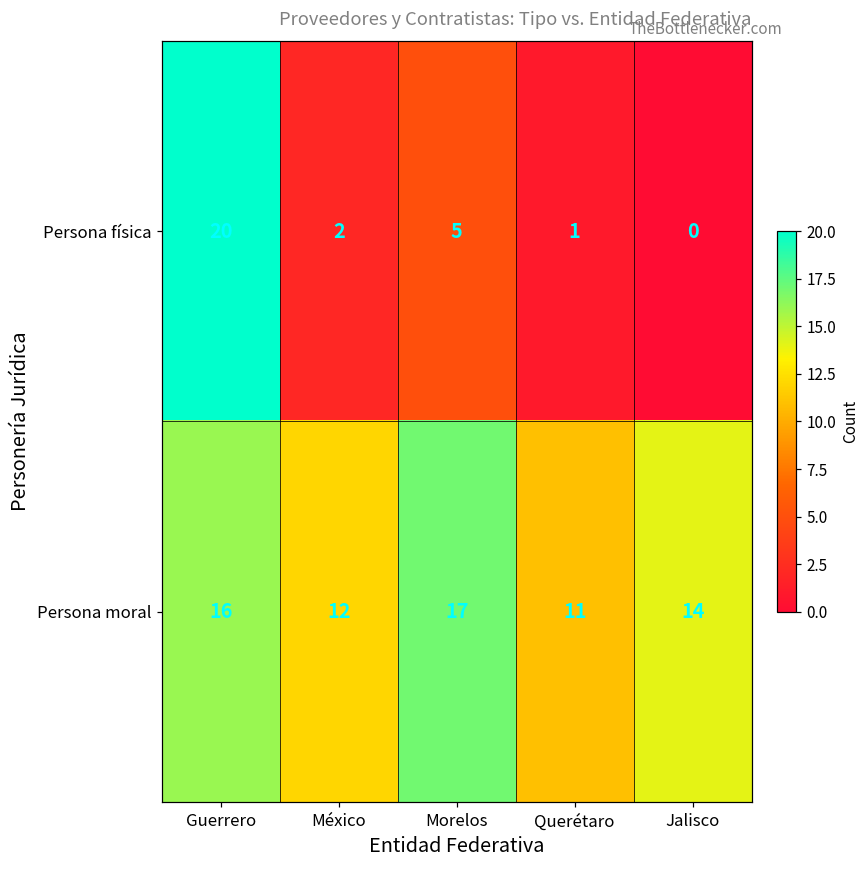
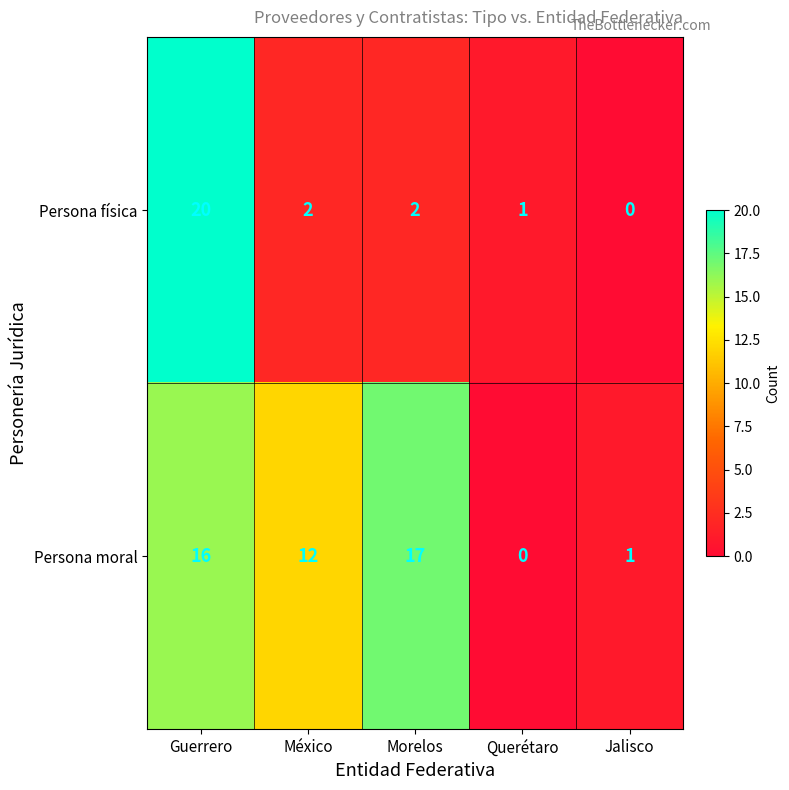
Persona física, Morelos: 5 -> 2
Persona moral, Querétaro: 11 -> 0
Persona moral, Jalisco: 14 -> 1
